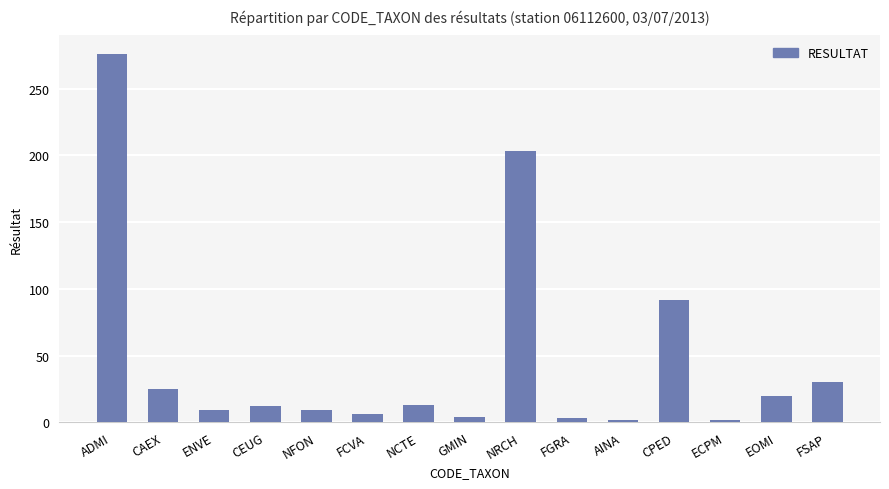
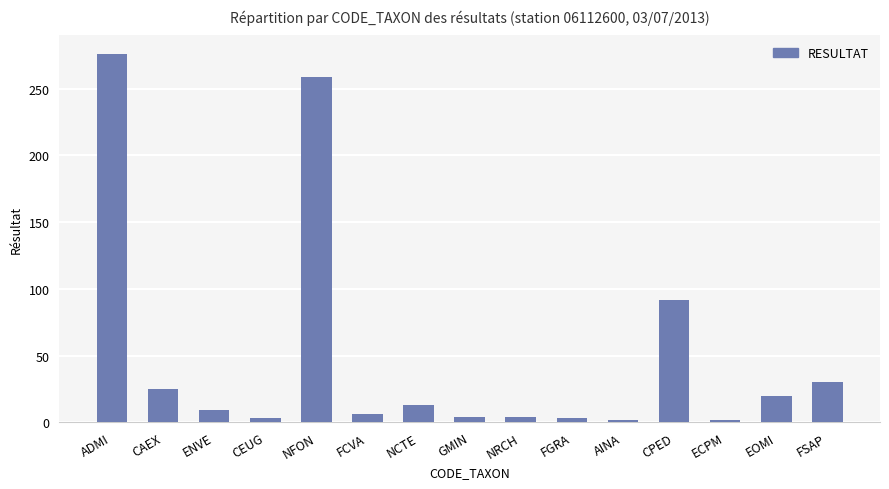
CEUG: 12 -> 3
NFON: 9 -> 259
NRCH: 203 -> 4
